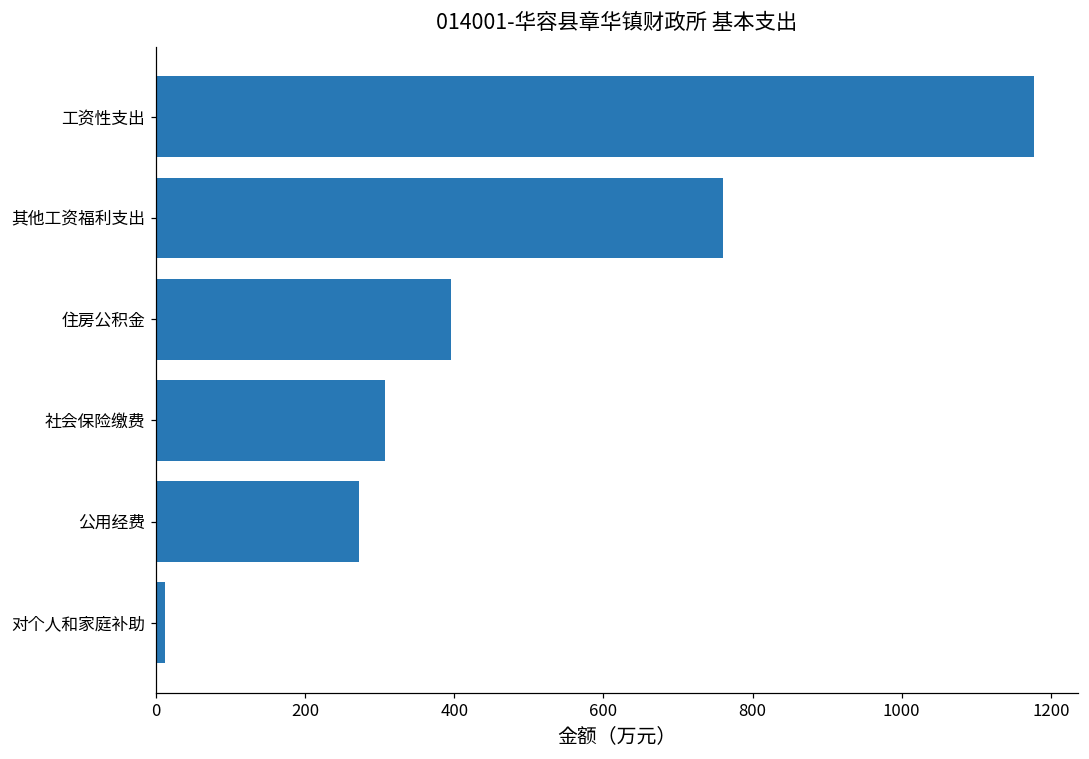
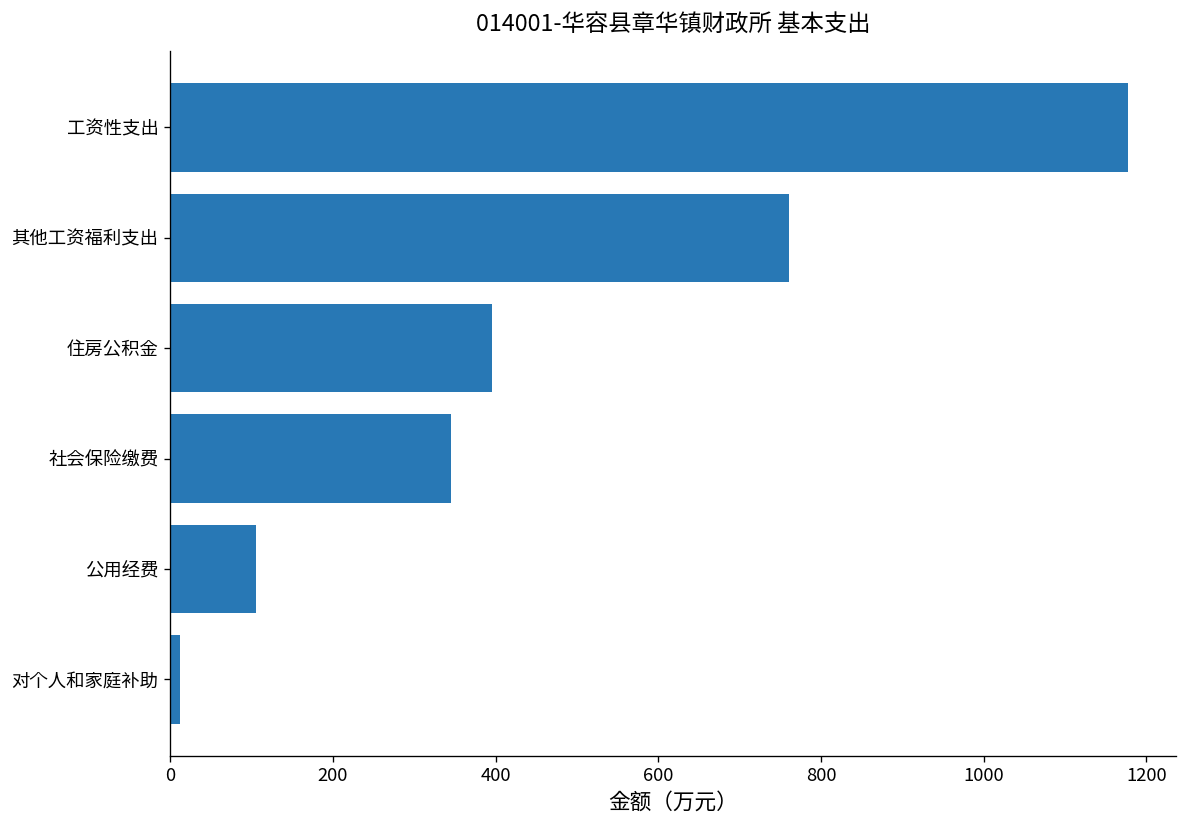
社会保险缴费: 310 -> 350
公用经费: 270 -> 110
